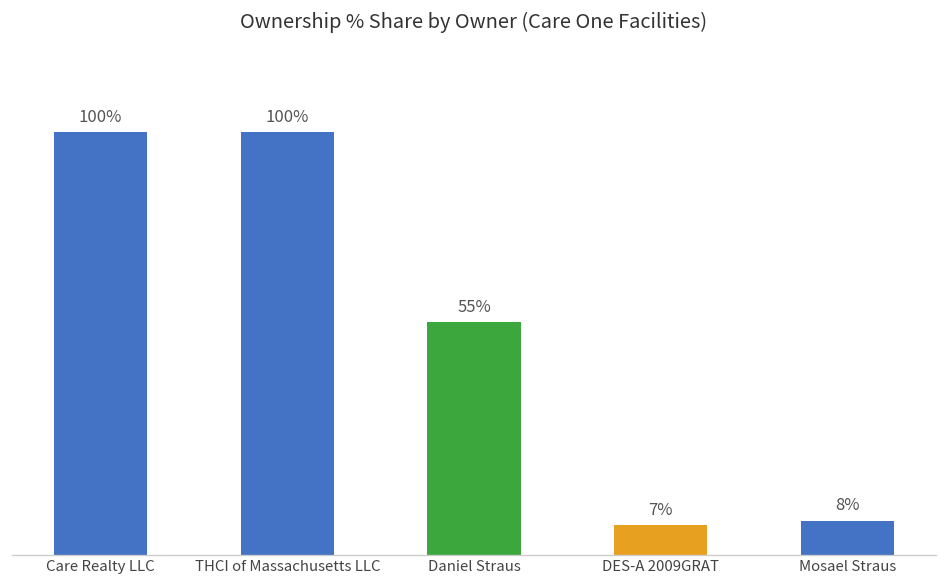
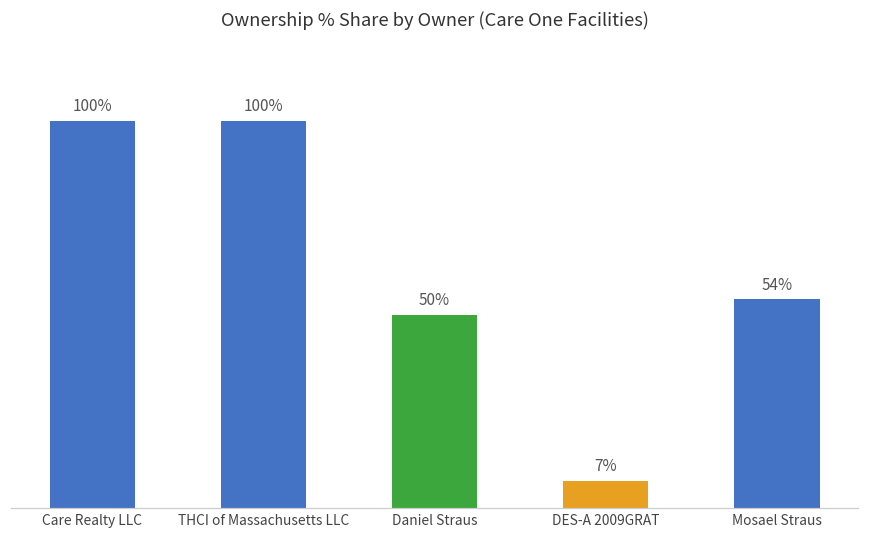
Daniel Straus: 55% -> 50%
Mosael Straus: 8% -> 54%
